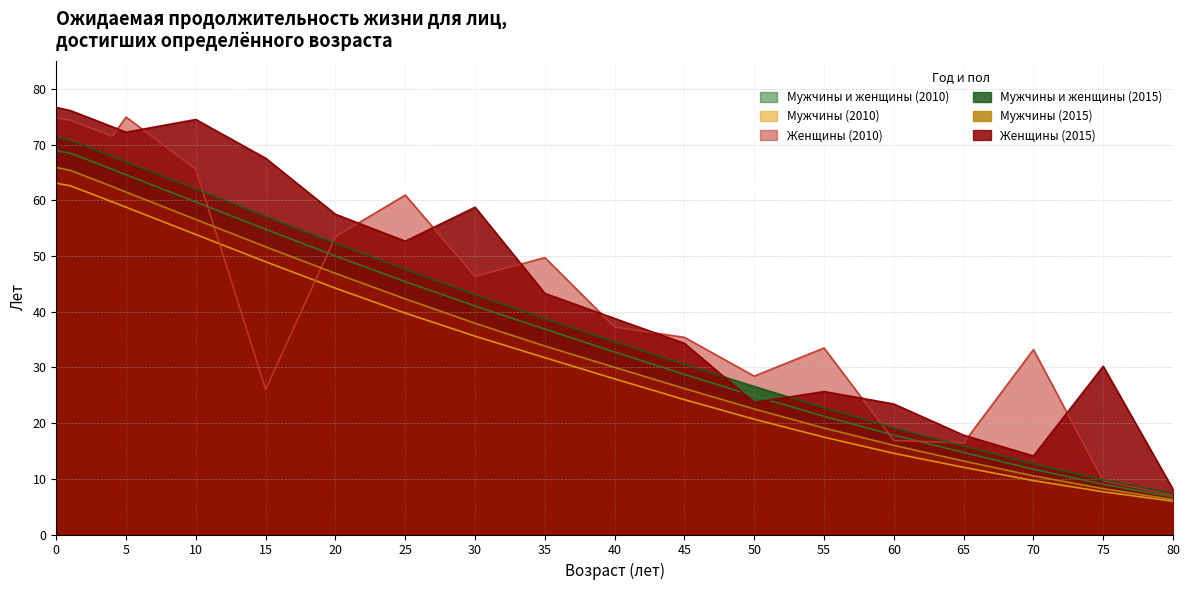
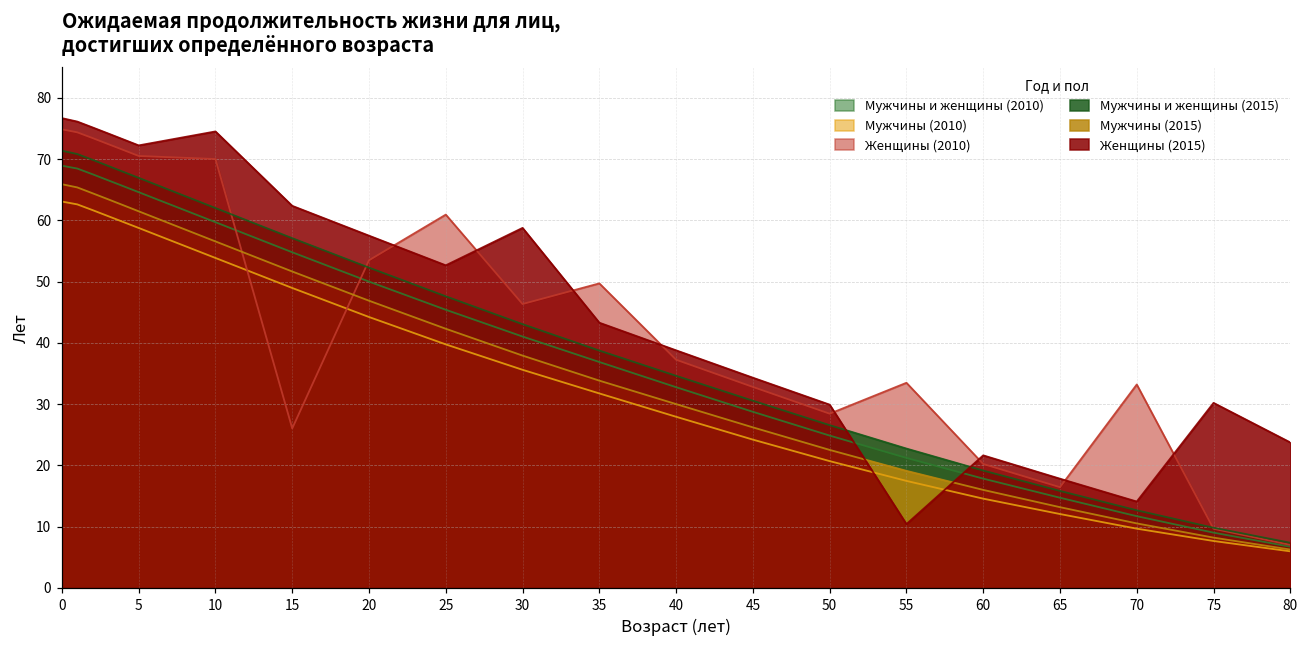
Женщины (2010), 5: 75 -> 71
Женщины (2010), 10: 66 -> 70
Женщины (2015), 15: 68 -> 62
Женщины (2010), 45: 35 -> 33
Женщины (2015), 50: 24 -> 30
Женщины (2015), 55: 26 -> 10
Женщины (2010), 60: 17 -> 20
Женщины (2015), 60: 23 -> 22
Женщины (2015), 80: 8 -> 24
